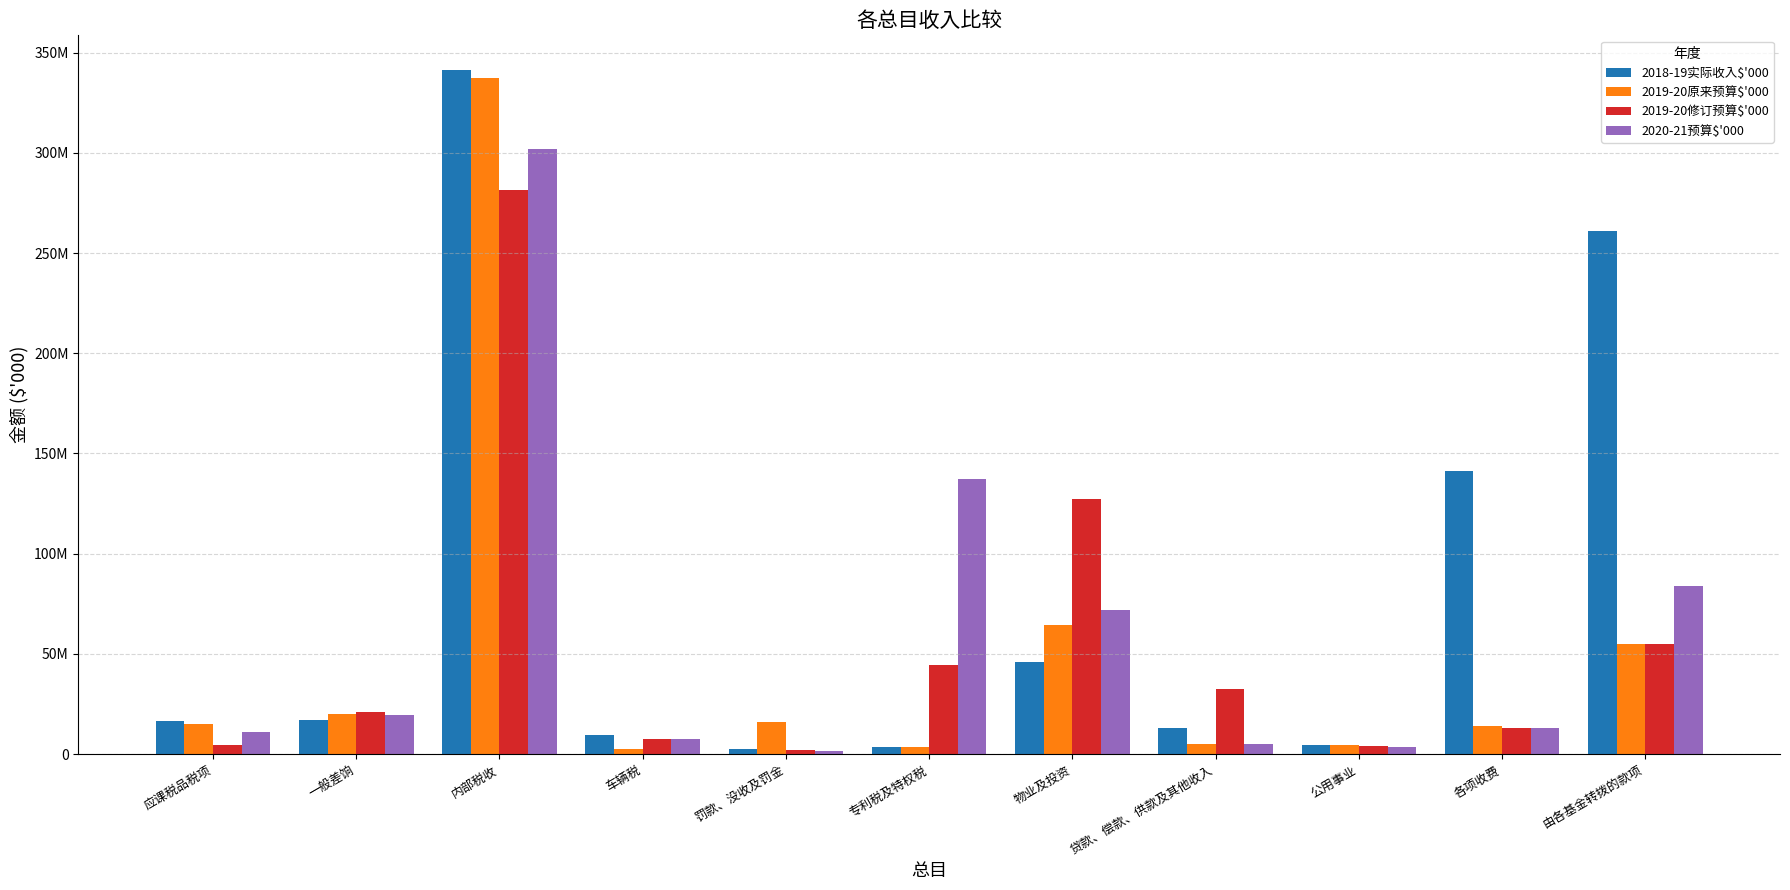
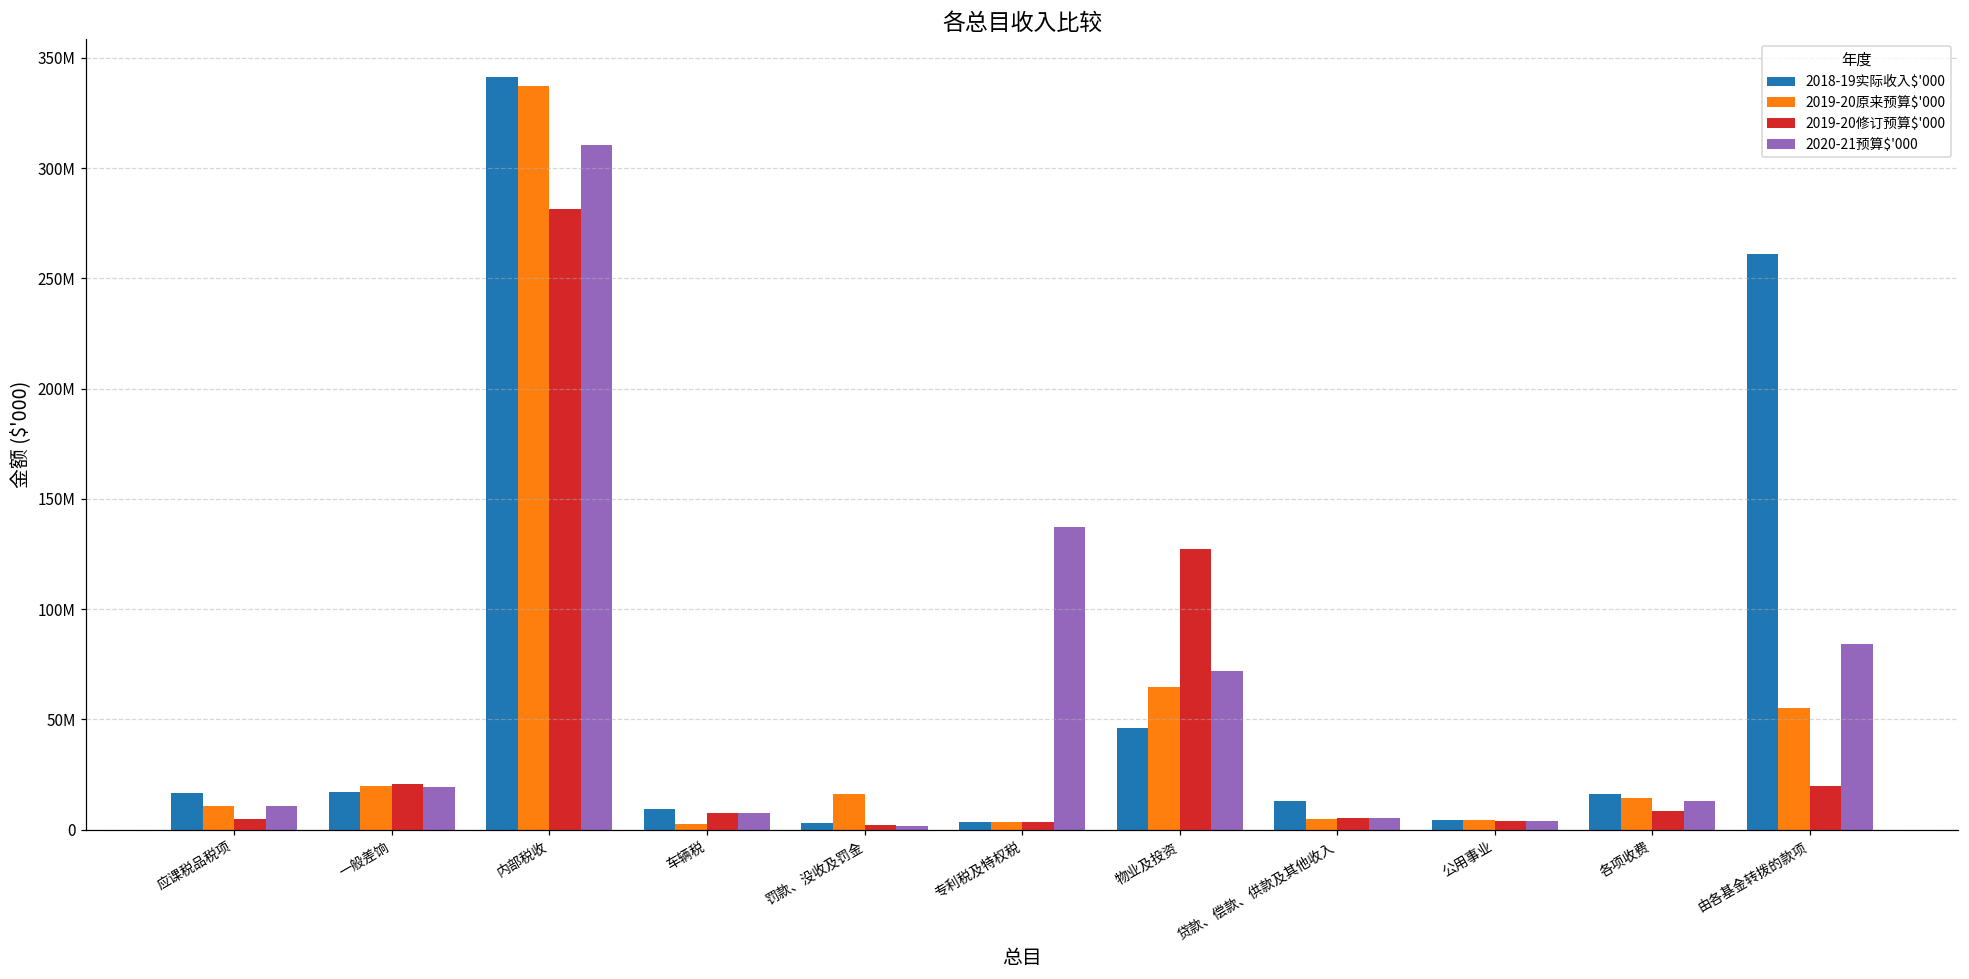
2019-20原来预算$'000, 应课税品税项: 15000000 -> 11000000
2020-21预算$'000, 内部税收: 302000000 -> 310000000
2019-20修订预算$'000, 专利税及特权税: 45000000 -> 3000000
2019-20修订预算$'000, 贷款、偿款、供款及其他收入: 33000000 -> 5000000
2018-19实际收入$'000, 各项收费: 141000000 -> 16000000
2019-20修订预算$'000, 各项收费: 13000000 -> 9000000
2019-20修订预算$'000, 由各基金转拨的款项: 55000000 -> 20000000
